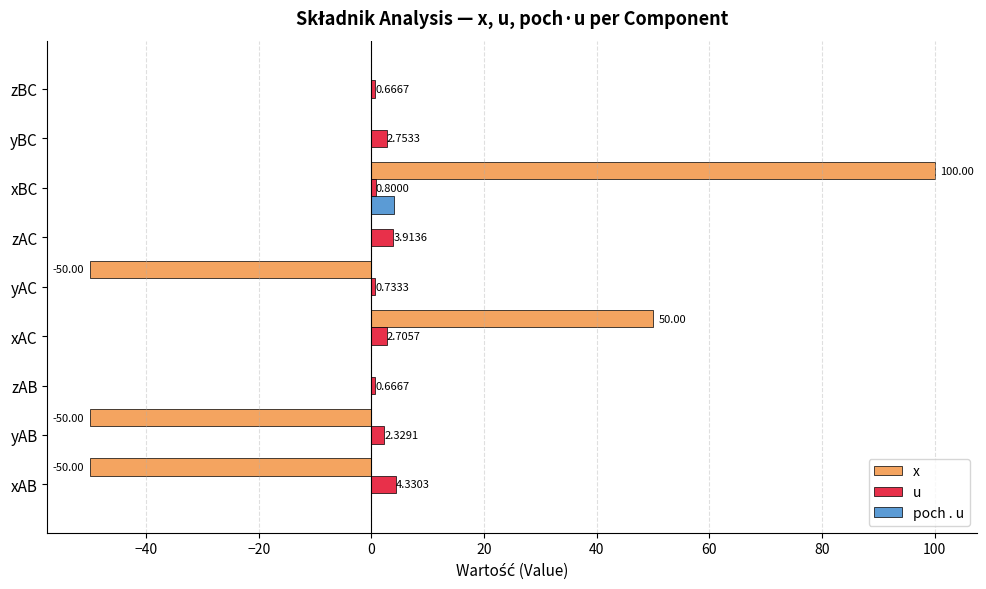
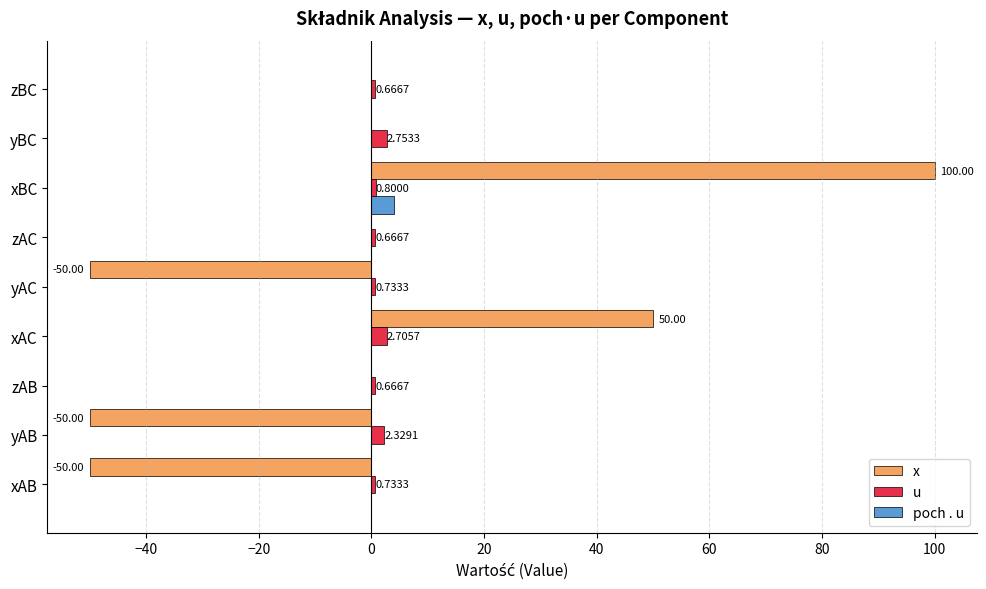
u, zAC: 3.9136 -> 0.6667
u, xAB: 4.3303 -> 0.7333
